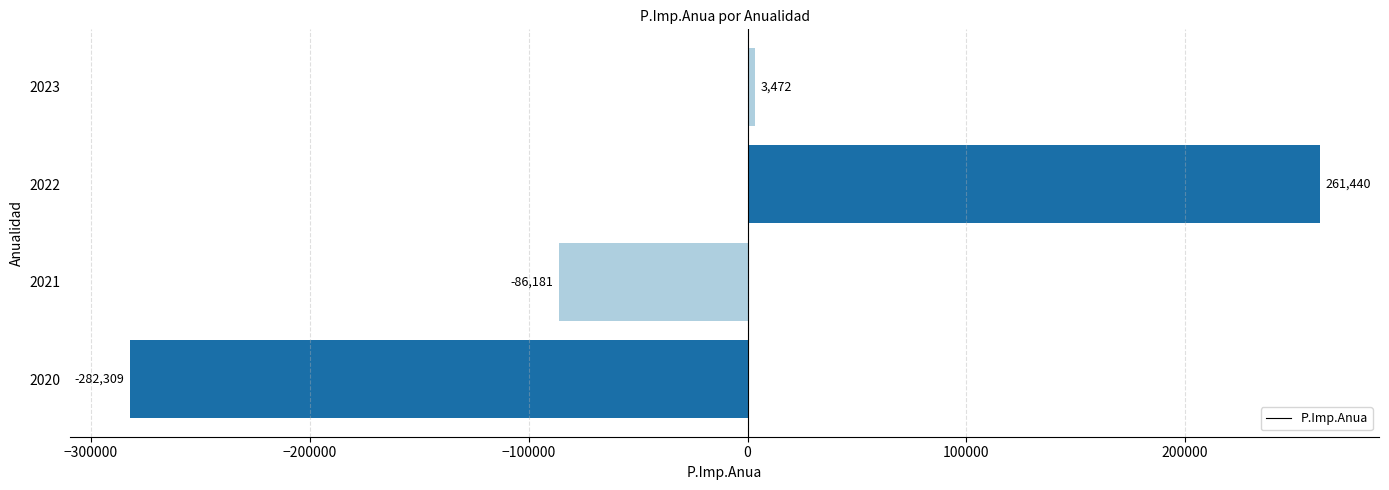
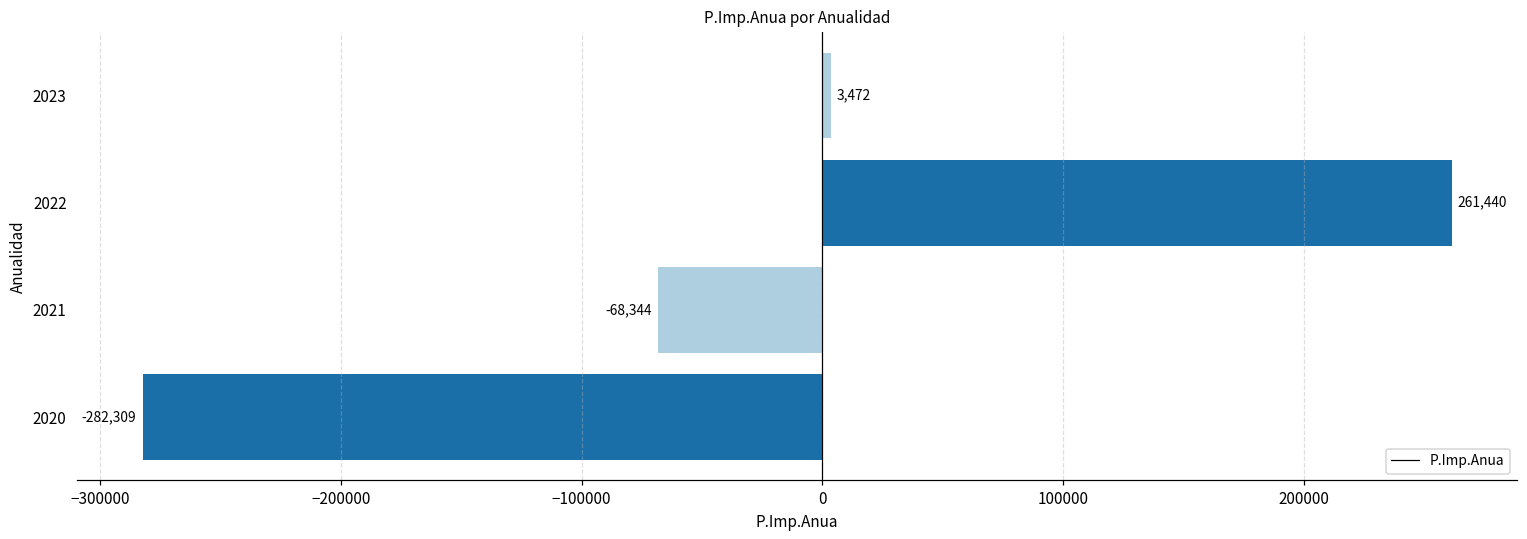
2021: -86,181 -> -68,344
